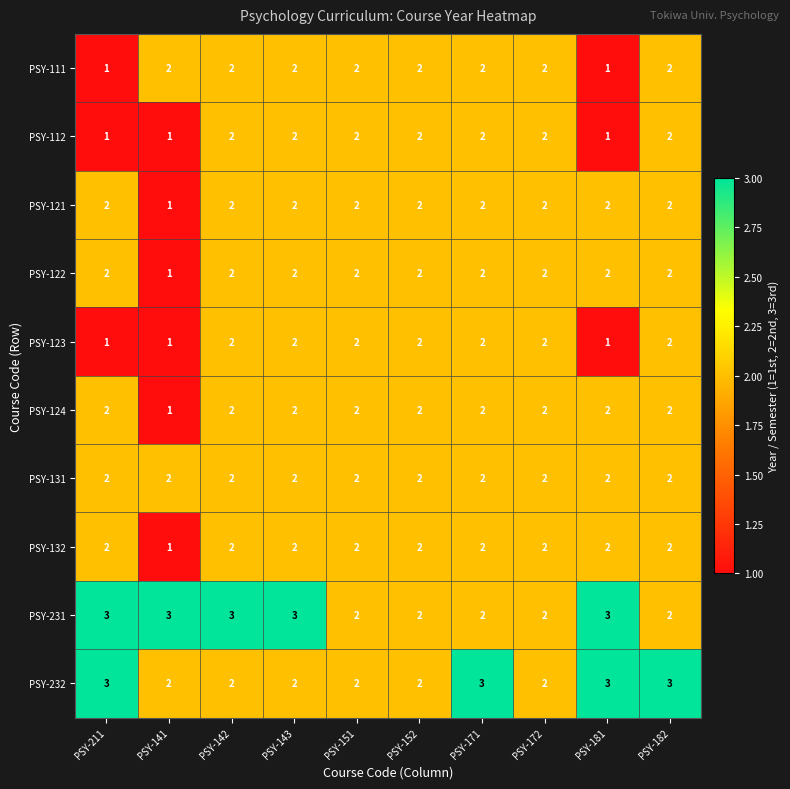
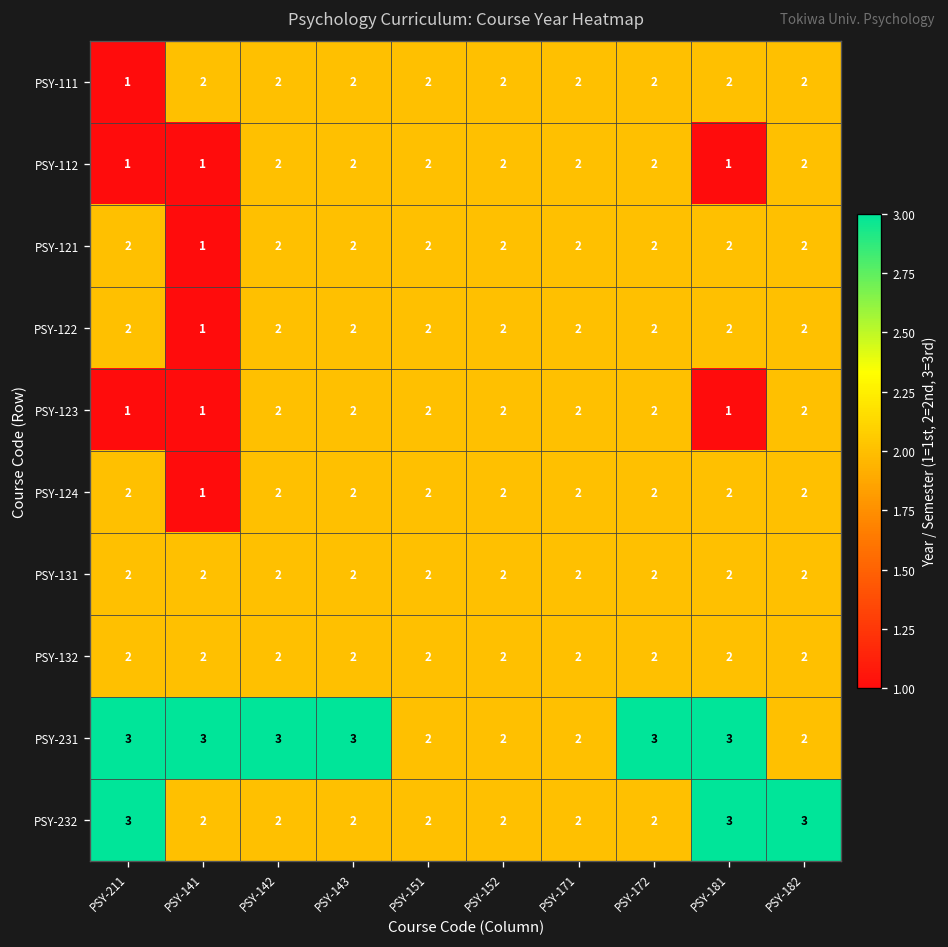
PSY-111, PSY-181: 1 -> 2
PSY-132, PSY-141: 1 -> 2
PSY-231, PSY-172: 2 -> 3
PSY-232, PSY-171: 3 -> 2
